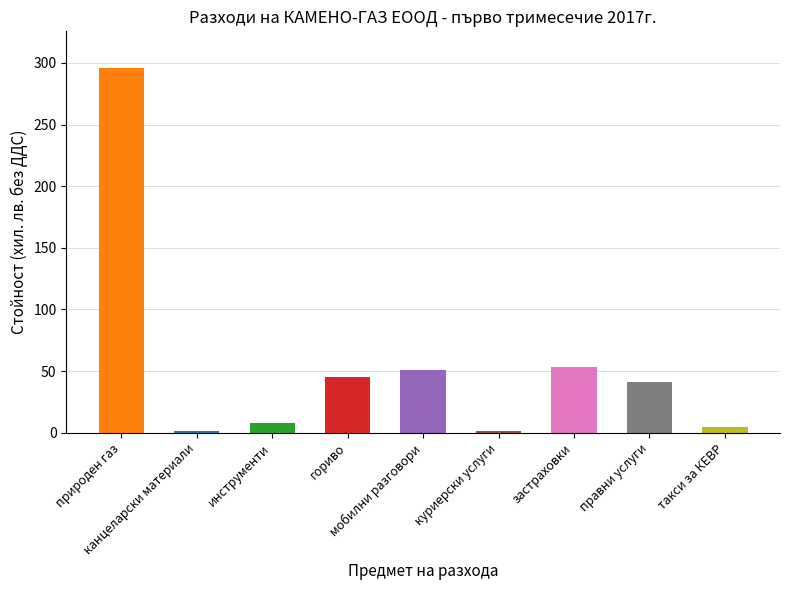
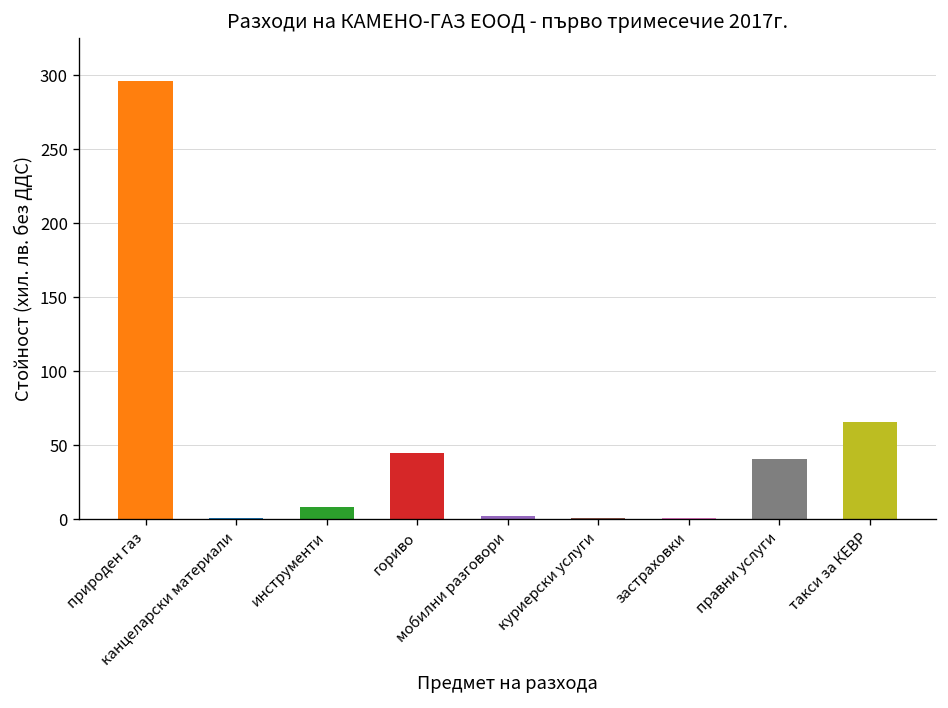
мобилни разговори: 51 -> 2
застраховки: 53 -> 1
такси за КЕВР: 5 -> 66
